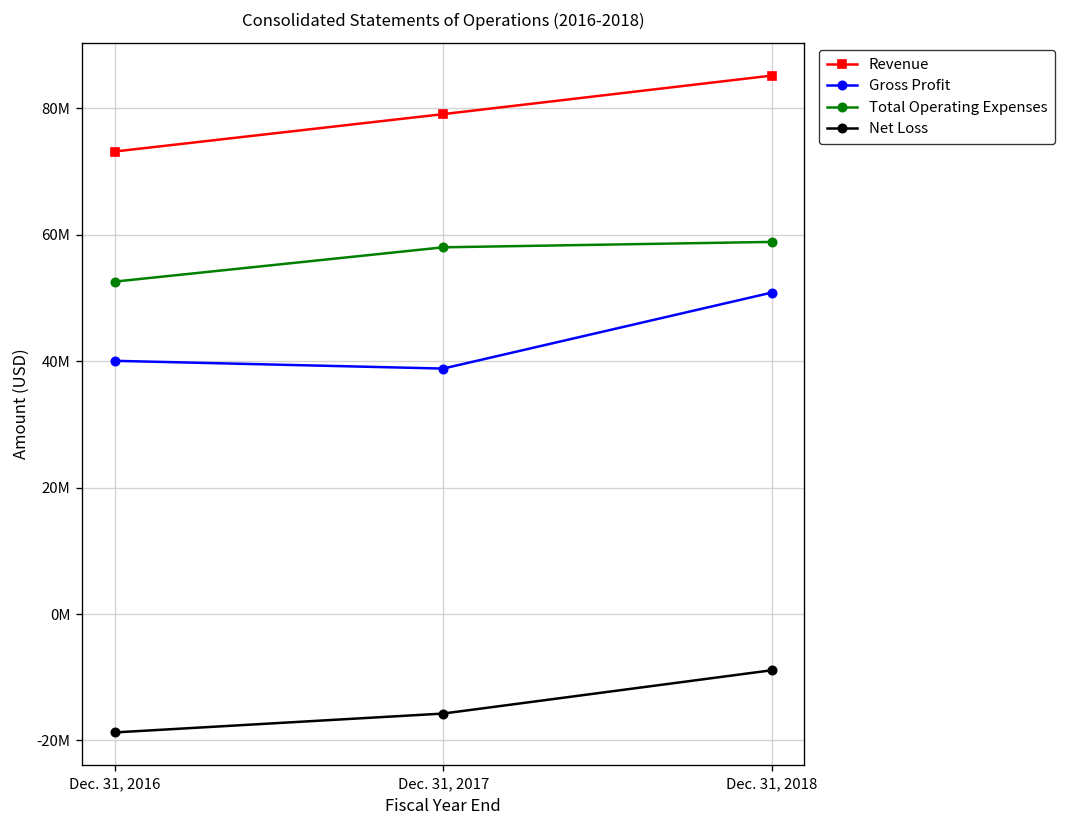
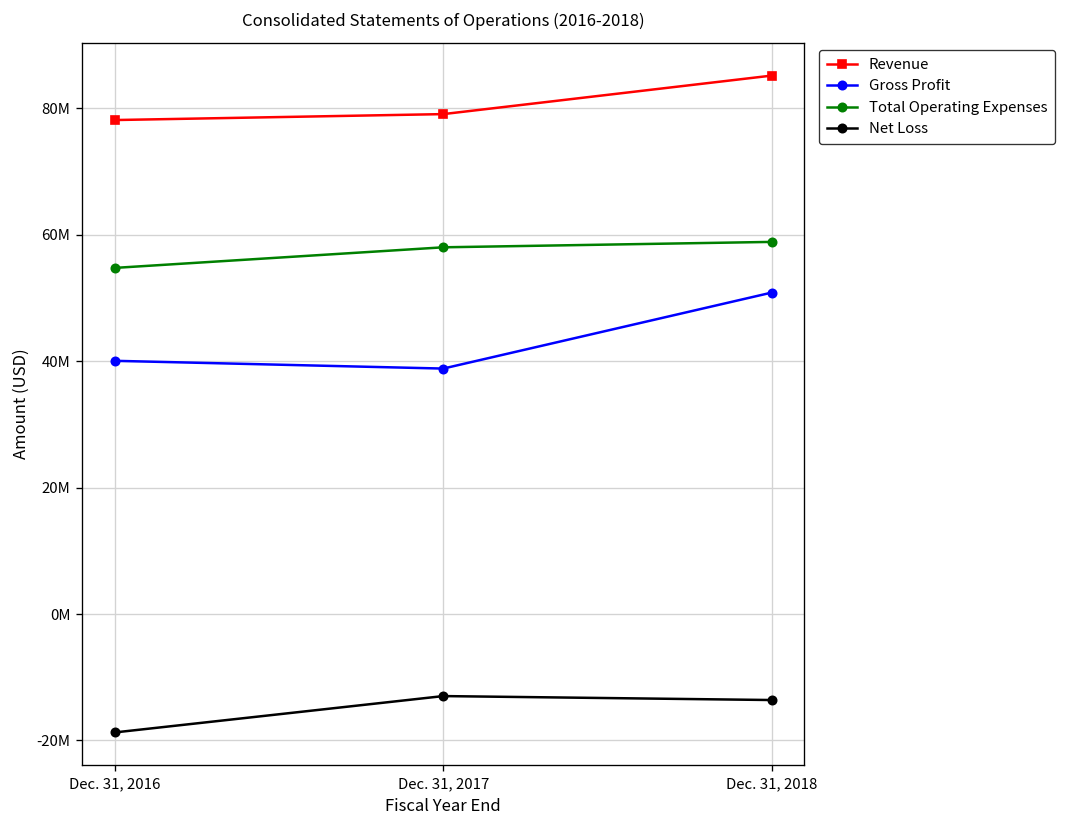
Revenue, Dec. 31, 2016: 73000000 -> 78000000
Total Operating Expenses, Dec. 31, 2016: 53000000 -> 55000000
Net Loss, Dec. 31, 2017: -16000000 -> -13000000
Net Loss, Dec. 31, 2018: -9000000 -> -14000000
